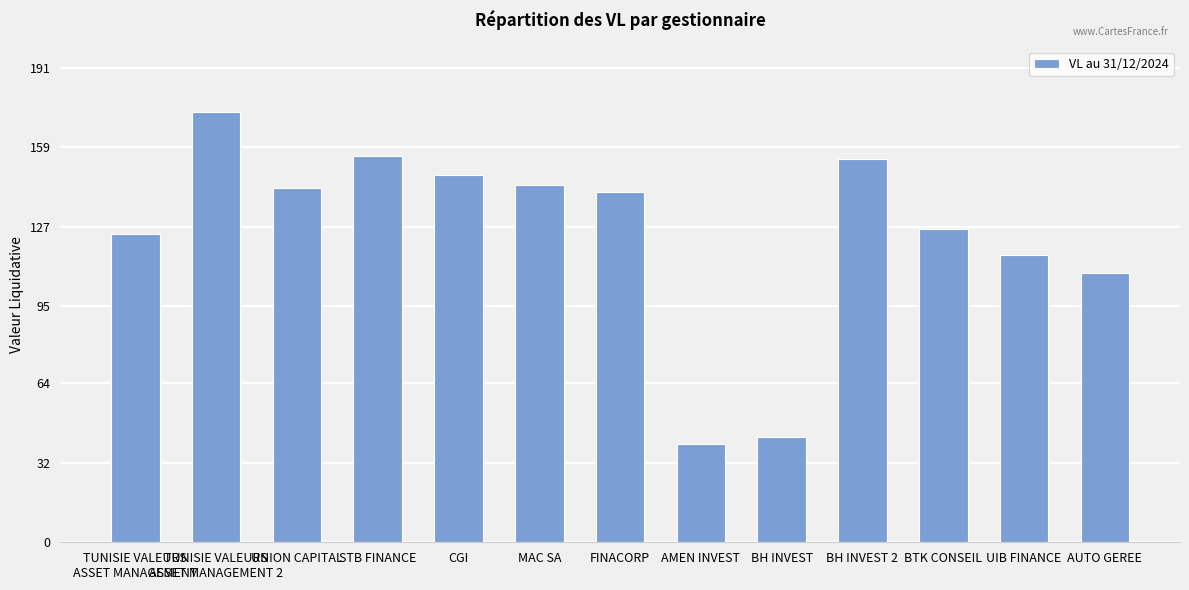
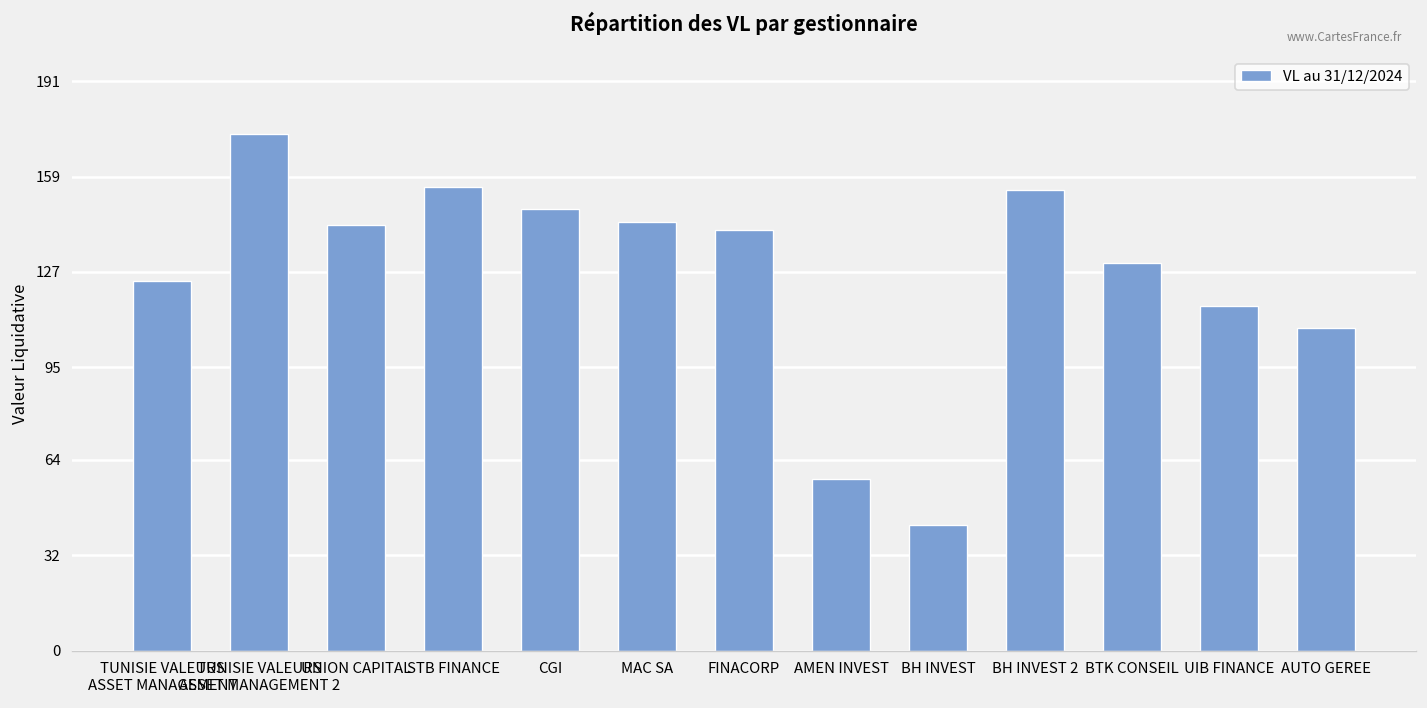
AMEN INVEST: 40 -> 57
BTK CONSEIL: 126 -> 130
